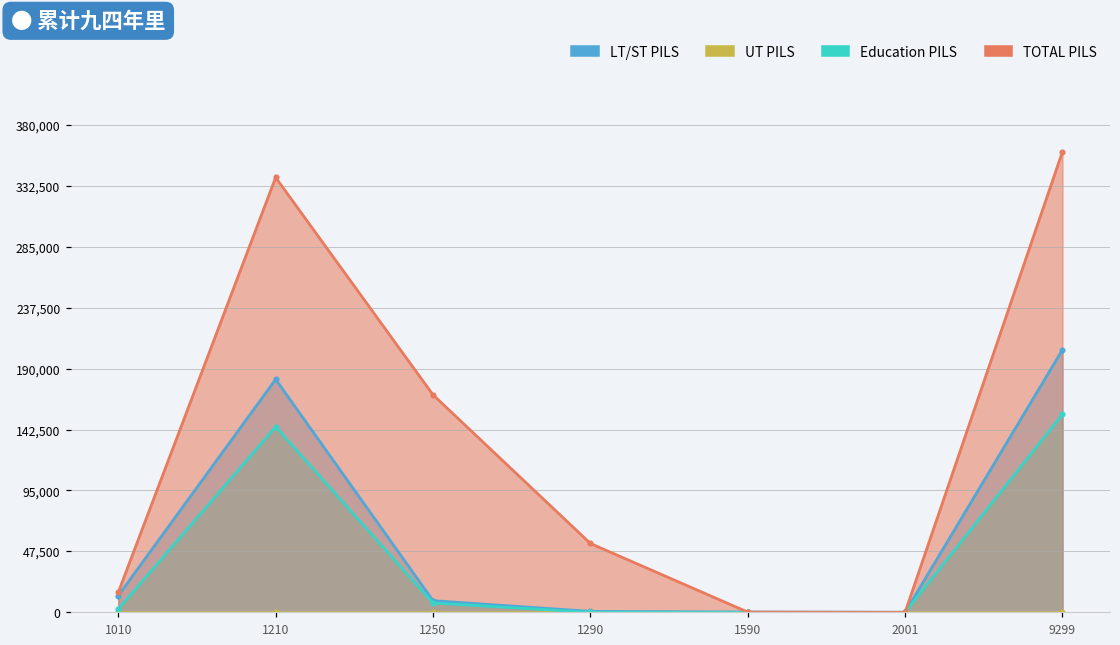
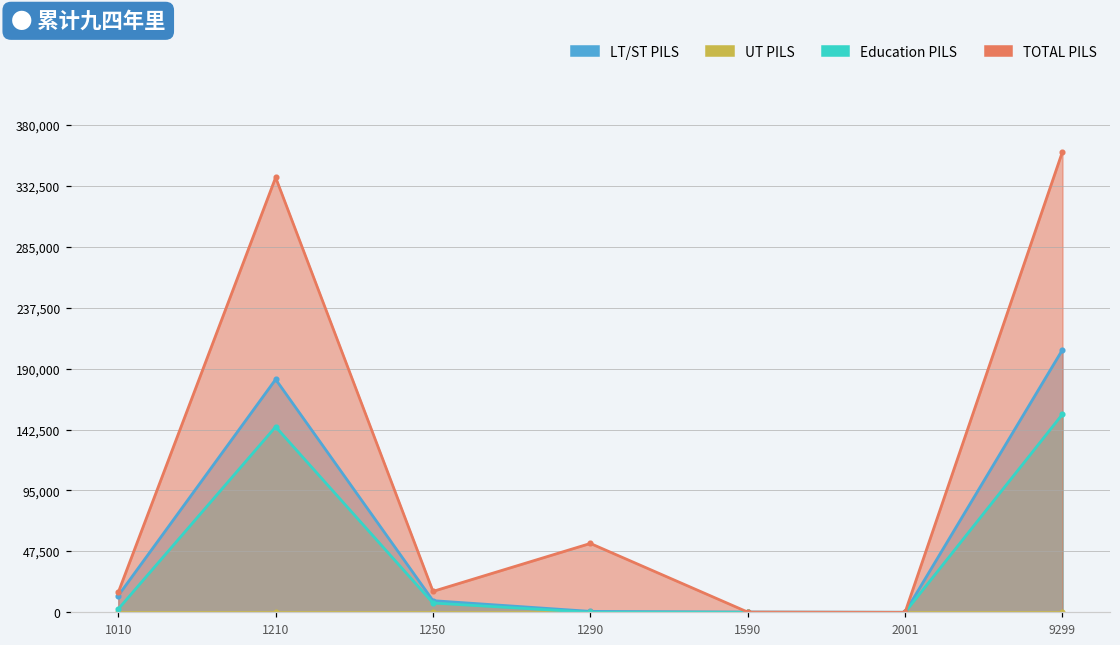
TOTAL PILS, 1250: 170,000 -> 16,000
